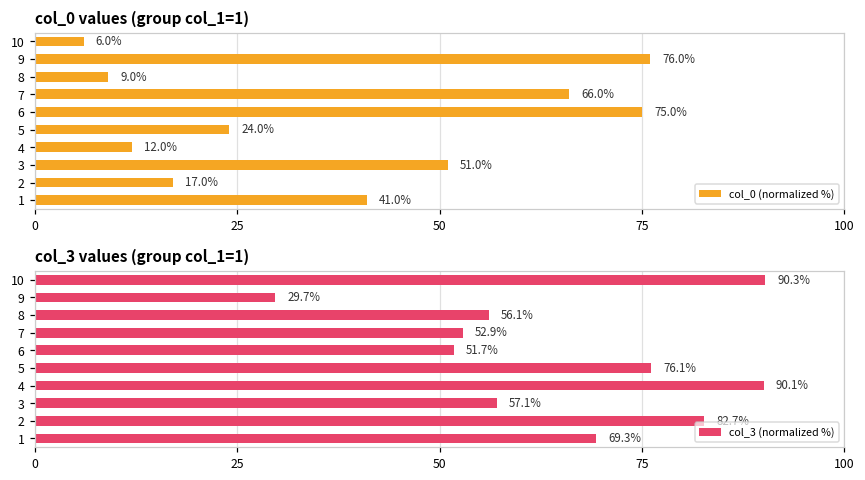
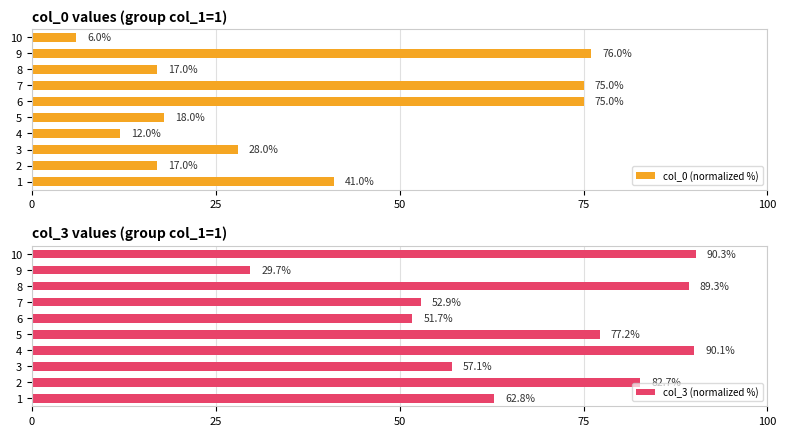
col_0 values (group col_1=1), 8: 9.0% -> 17.0%
col_0 values (group col_1=1), 7: 66.0% -> 75.0%
col_0 values (group col_1=1), 5: 24.0% -> 18.0%
col_0 values (group col_1=1), 3: 51.0% -> 28.0%
col_3 values (group col_1=1), 8: 56.1% -> 89.3%
col_3 values (group col_1=1), 5: 76.1% -> 77.2%
col_3 values (group col_1=1), 1: 69.3% -> 62.8%
